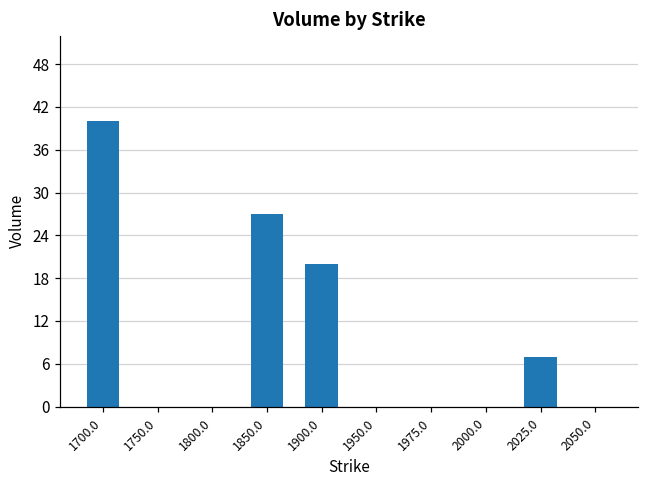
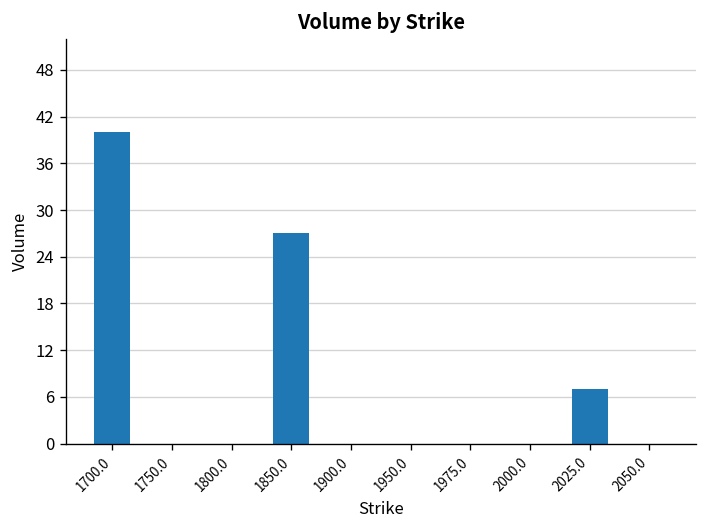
1900.0: 20 -> 0
